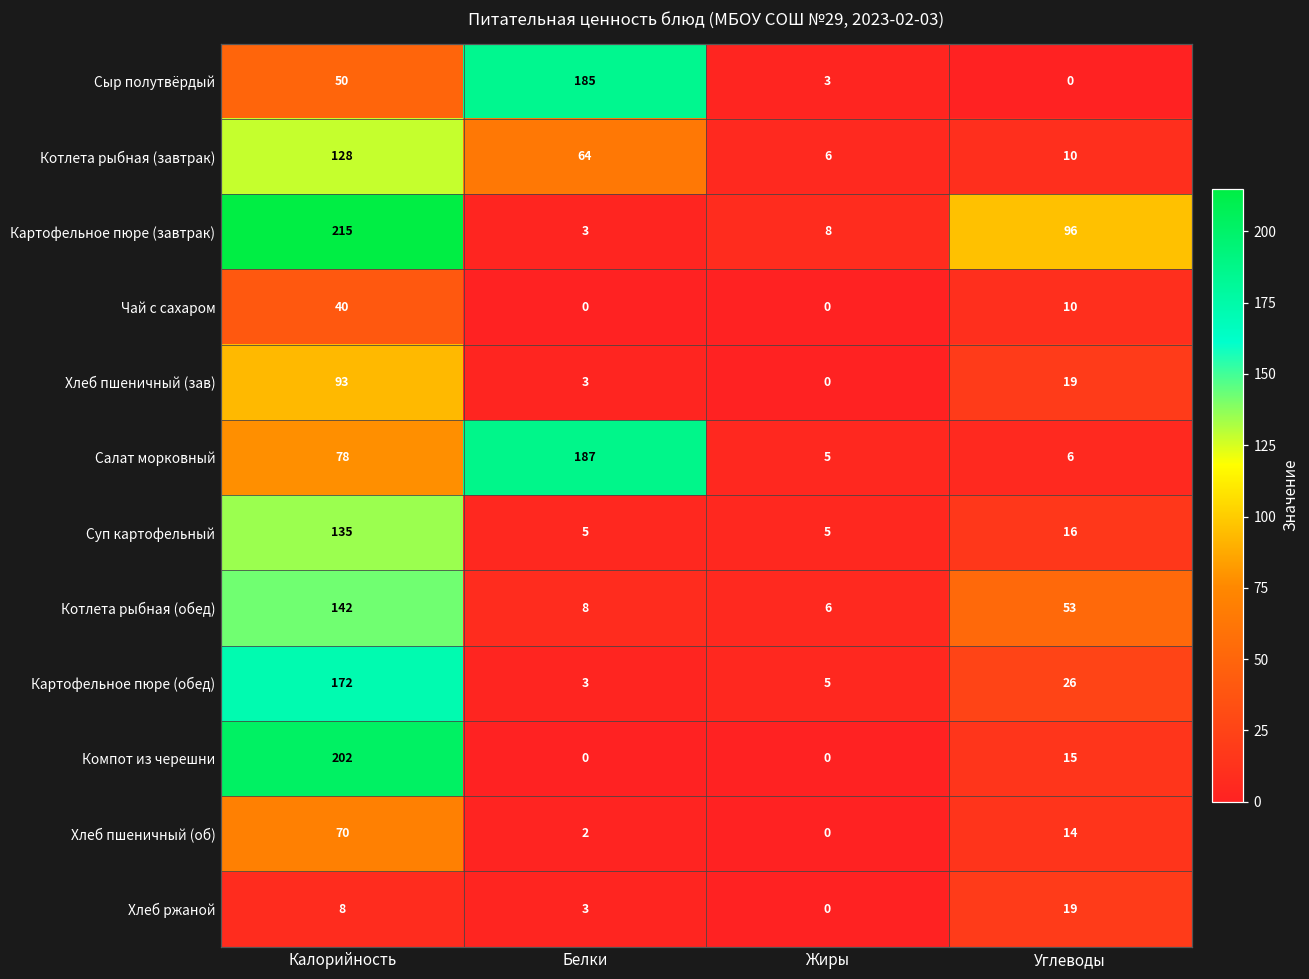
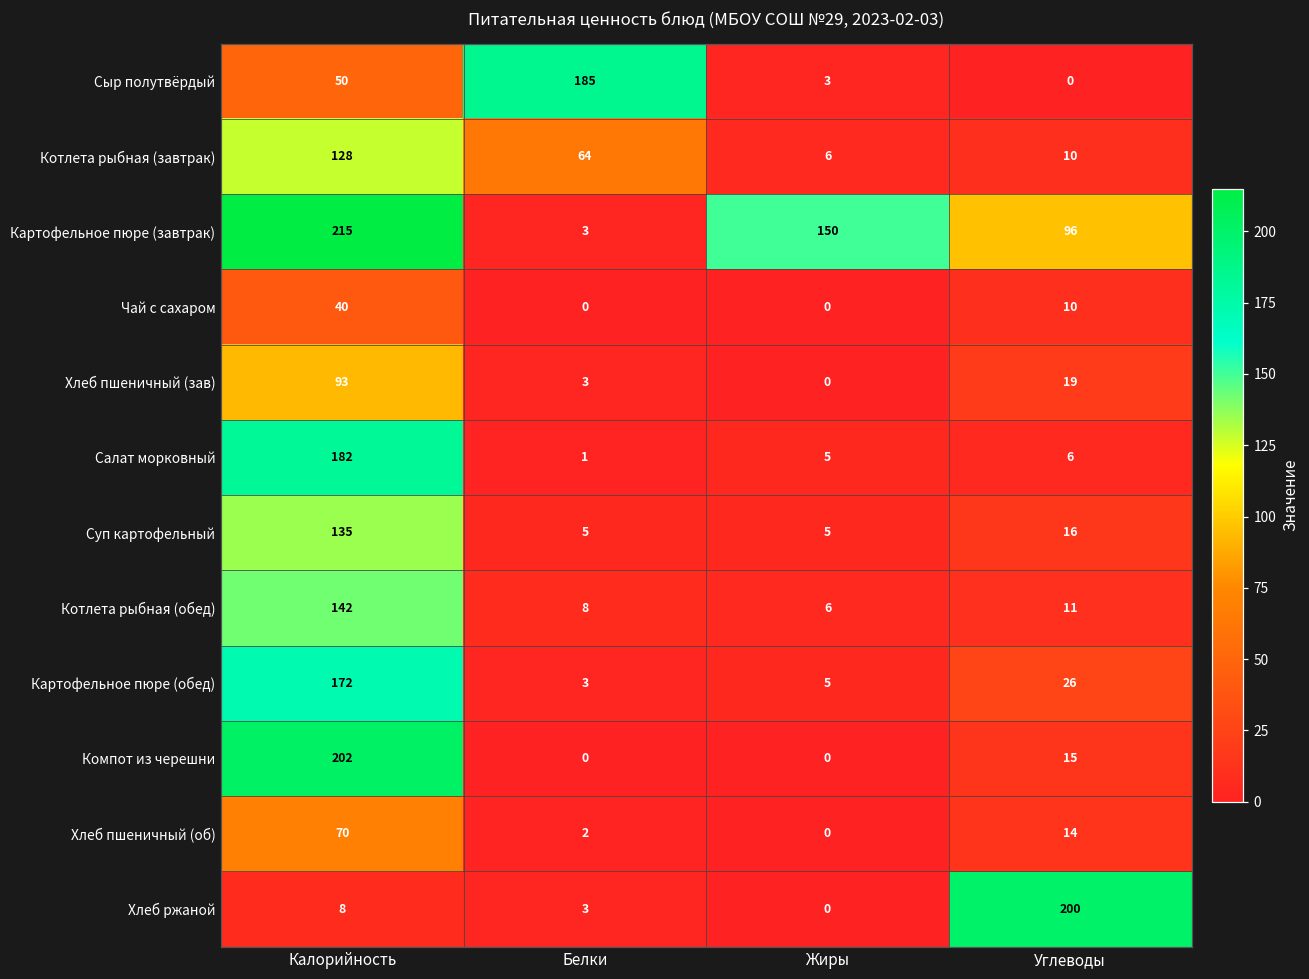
Картофельное пюре (завтрак), Жиры: 8 -> 150
Салат морковный, Калорийность: 78 -> 182
Салат морковный, Белки: 187 -> 1
Котлета рыбная (обед), Углеводы: 53 -> 11
Хлеб ржаной, Углеводы: 19 -> 200
